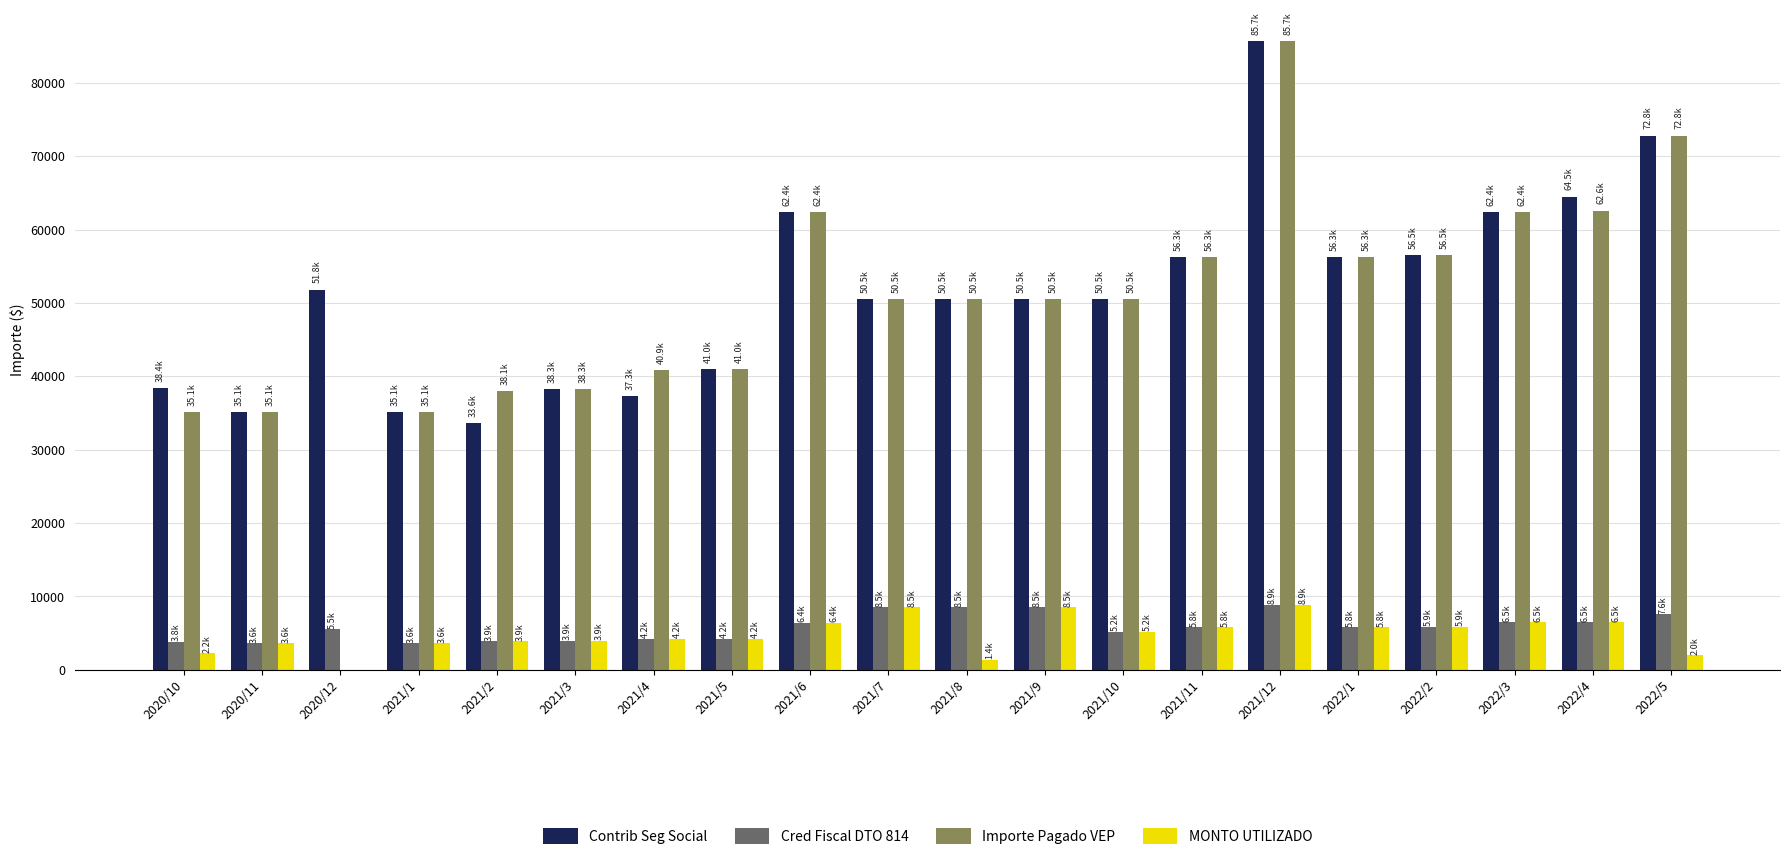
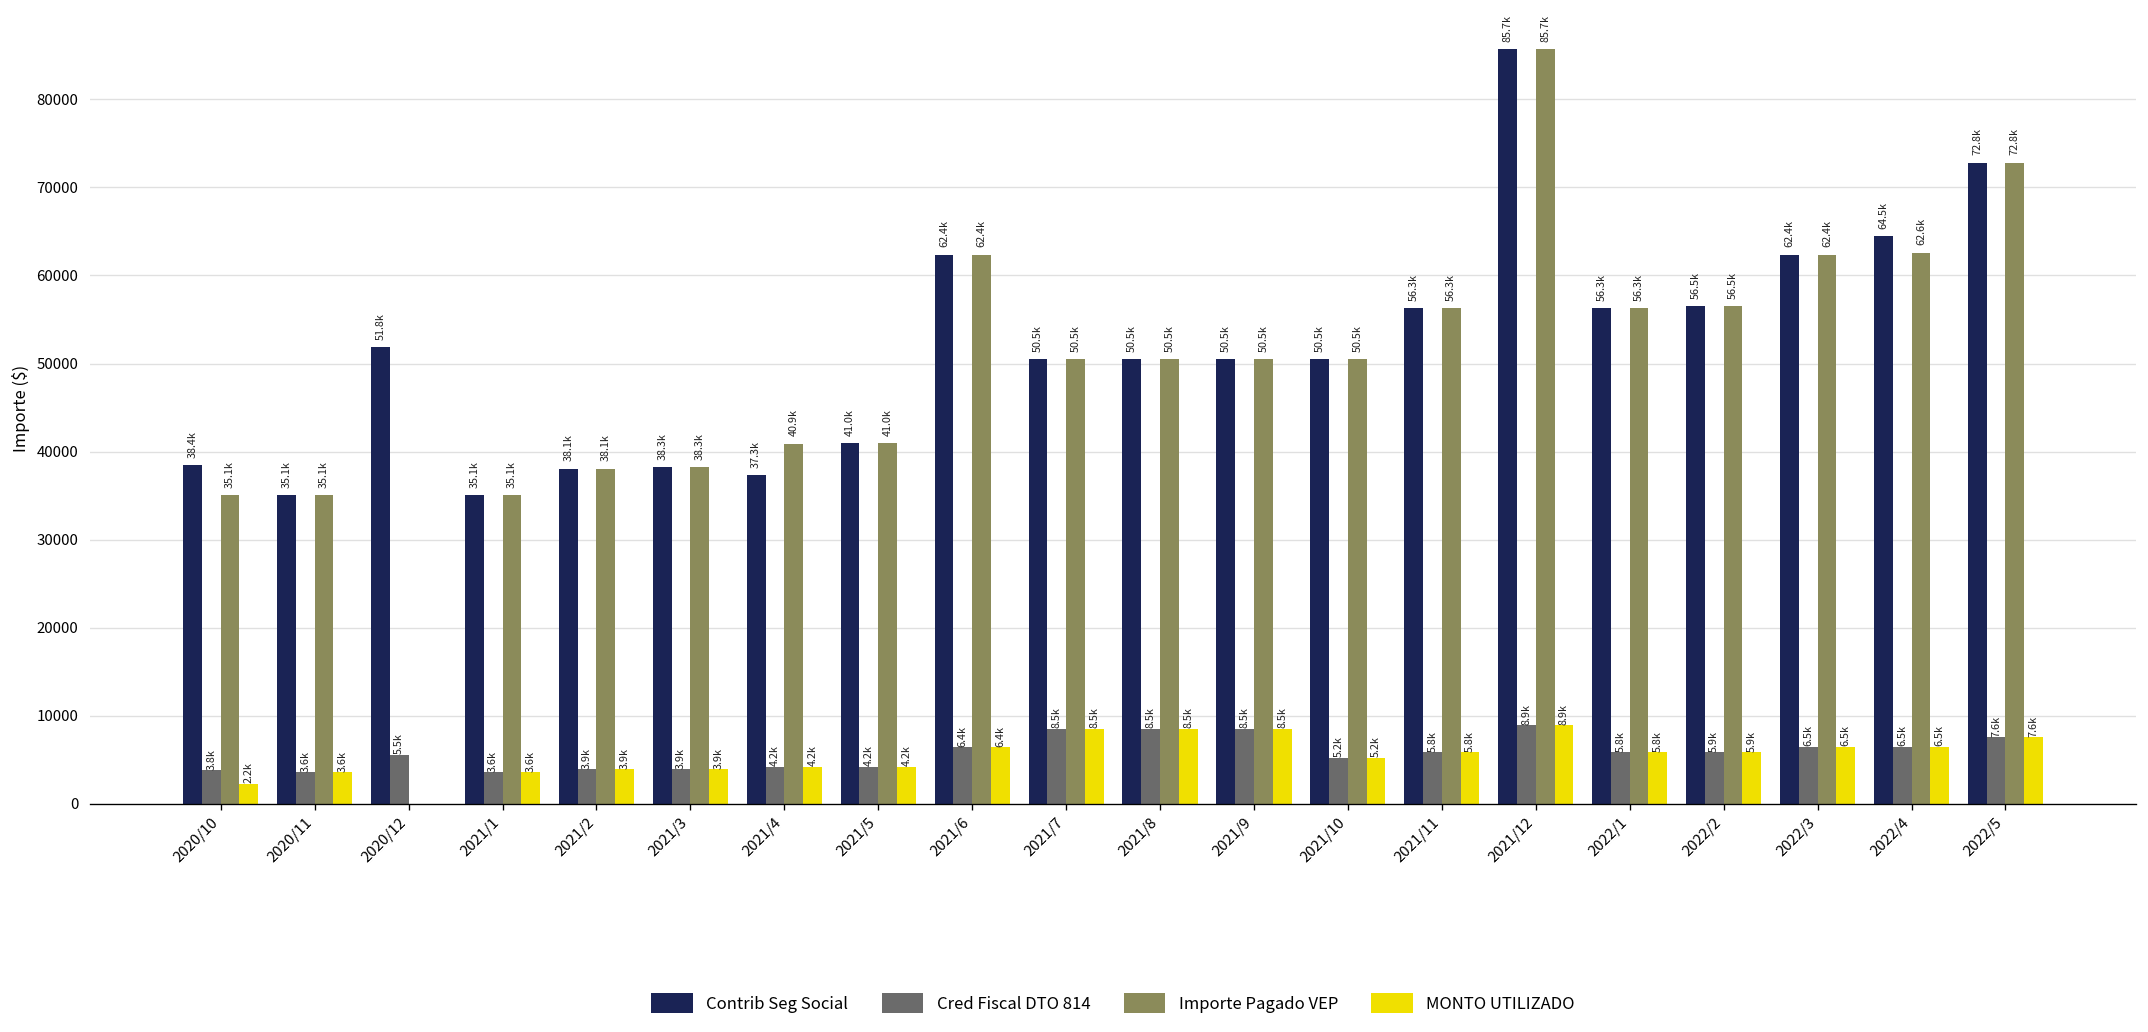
Contrib Seg Social, 2021/2: 33.6k -> 38.1k
MONTO UTILIZADO, 2021/8: 1.4k -> 8.5k
MONTO UTILIZADO, 2022/5: 2.0k -> 7.6k
